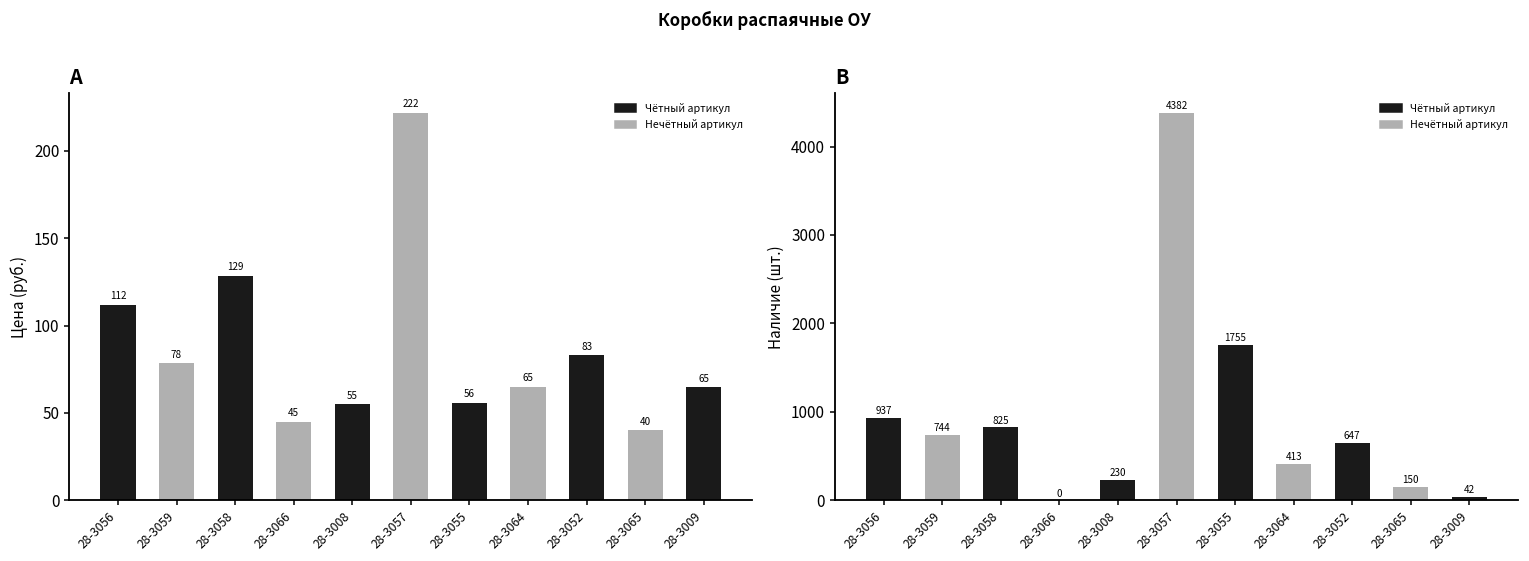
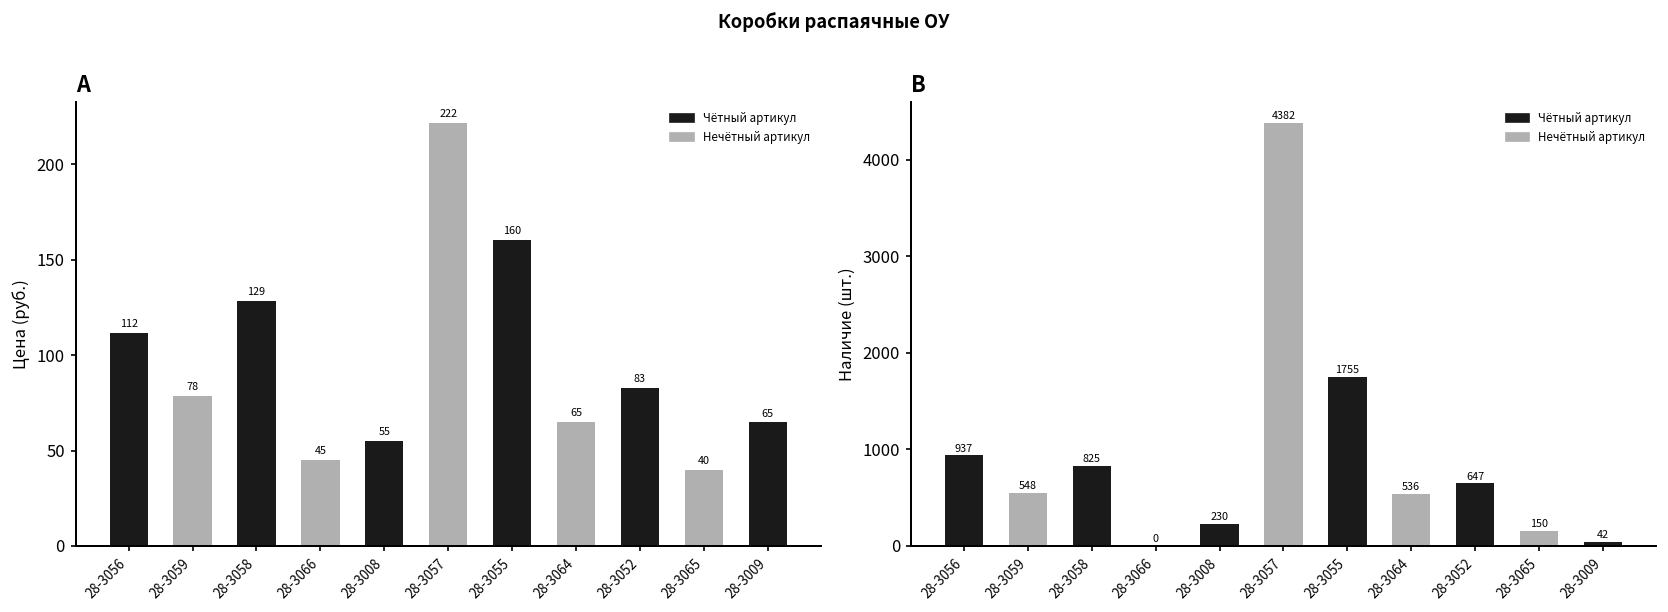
A, 28-3055: 56 -> 160
B, 28-3059: 744 -> 548
B, 28-3064: 413 -> 536
